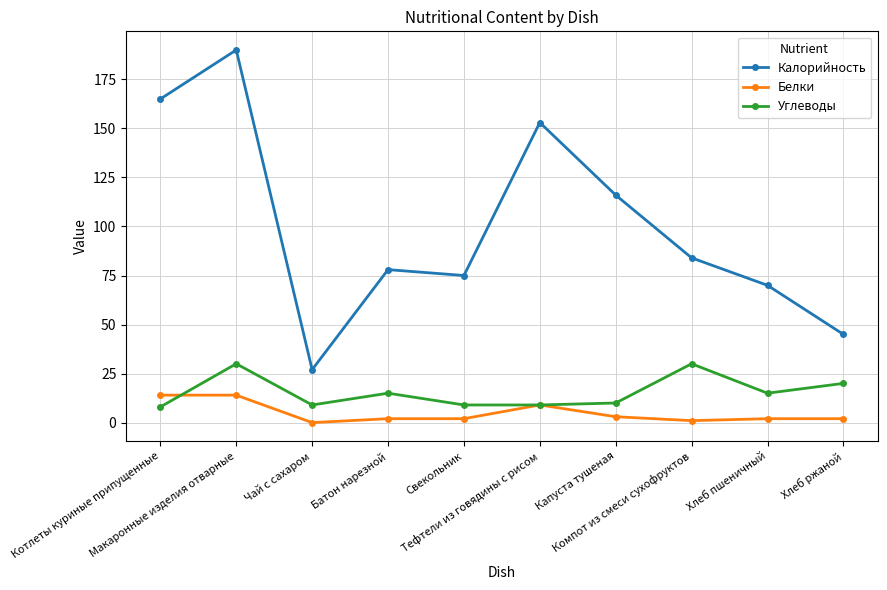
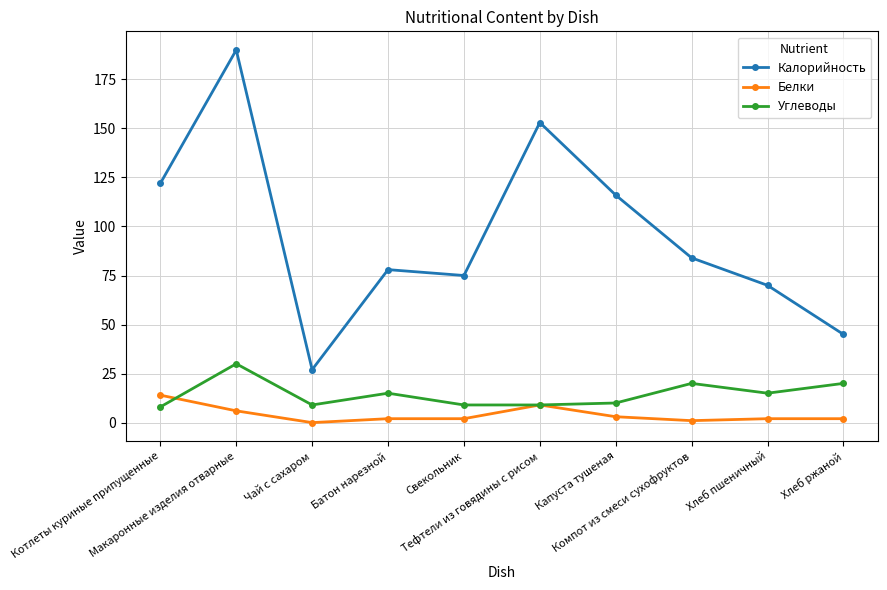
Калорийность, Котлеты куриные припущенные: 165 -> 122
Белки, Макаронные изделия отварные: 14 -> 6
Углеводы, Компот из смеси сухофруктов: 30 -> 20
